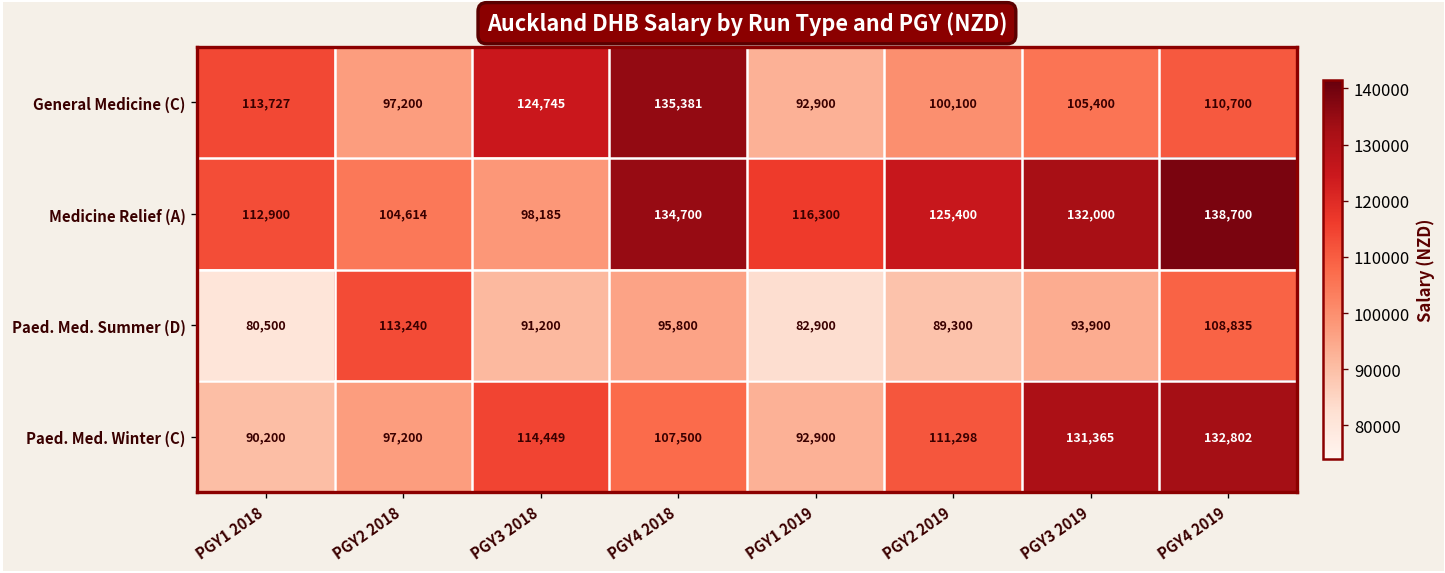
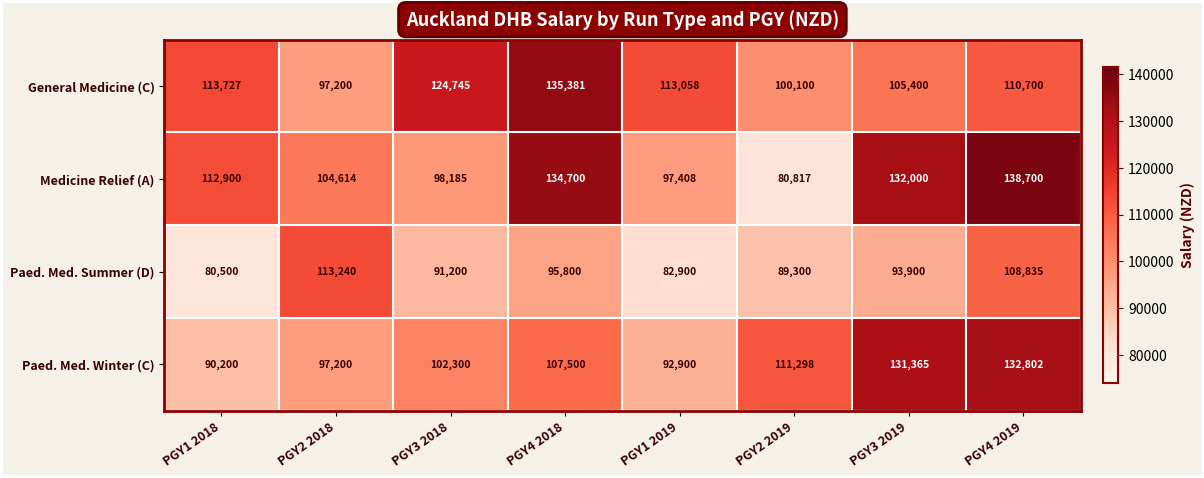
General Medicine (C), PGY1 2019: 92,900 -> 113,058
Medicine Relief (A), PGY1 2019: 116,300 -> 97,408
Medicine Relief (A), PGY2 2019: 125,400 -> 80,817
Paed. Med. Winter (C), PGY3 2018: 114,449 -> 102,300
